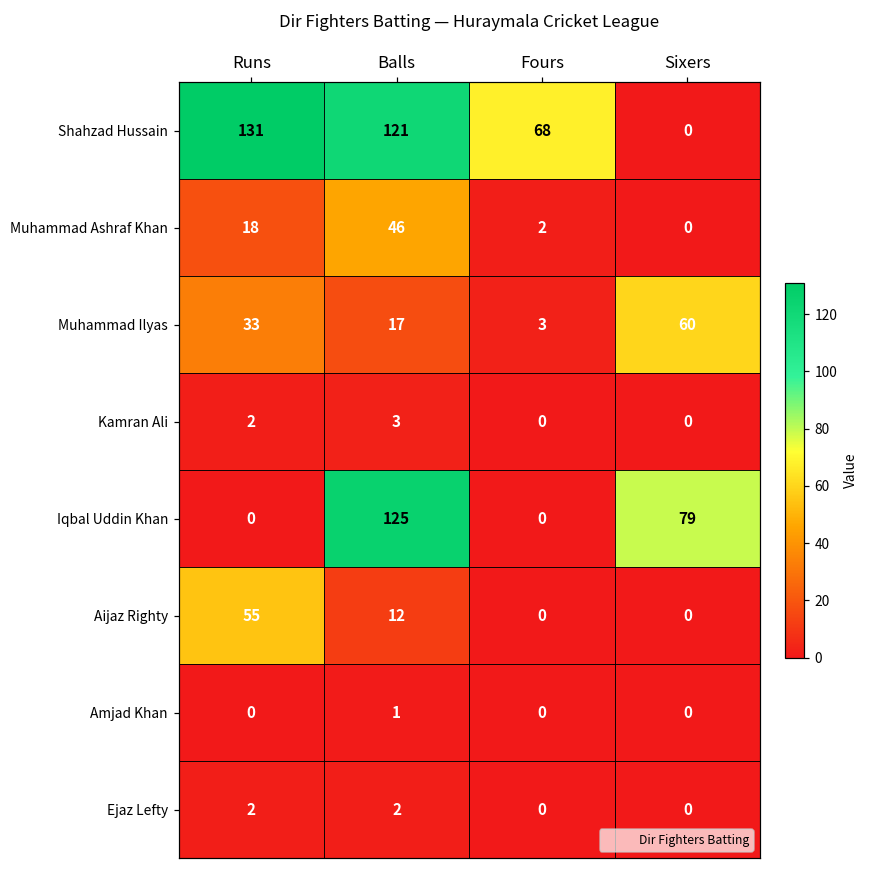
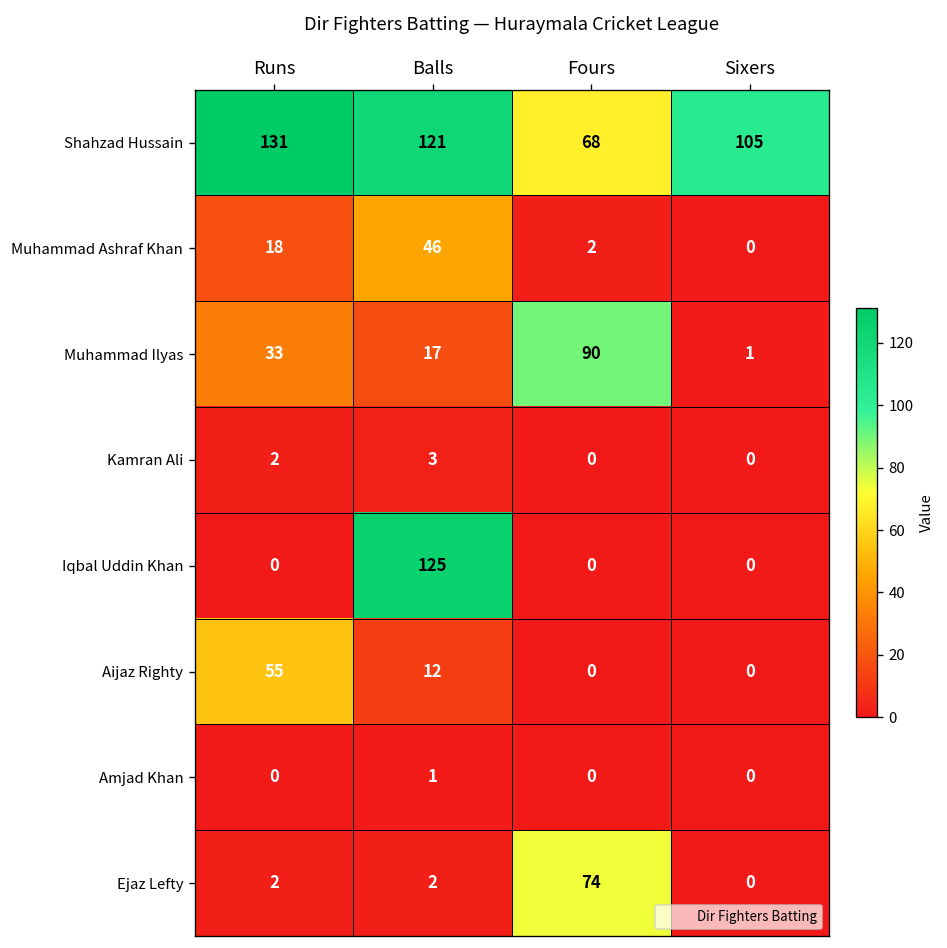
Shahzad Hussain, Sixers: 0 -> 105
Muhammad Ilyas, Fours: 3 -> 90
Muhammad Ilyas, Sixers: 60 -> 1
Iqbal Uddin Khan, Sixers: 79 -> 0
Ejaz Lefty, Fours: 0 -> 74
